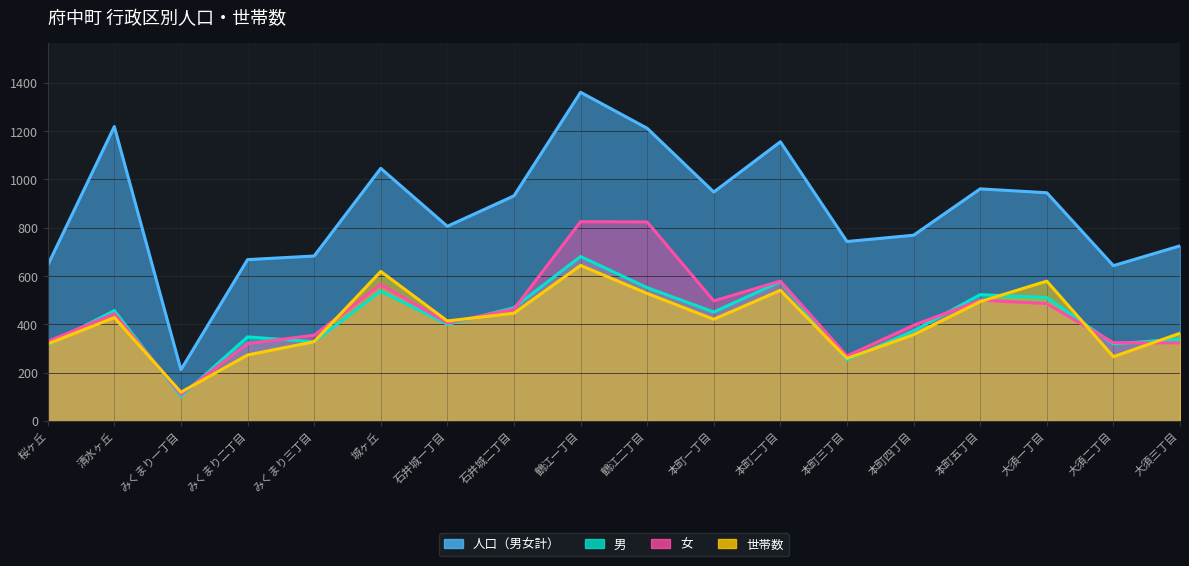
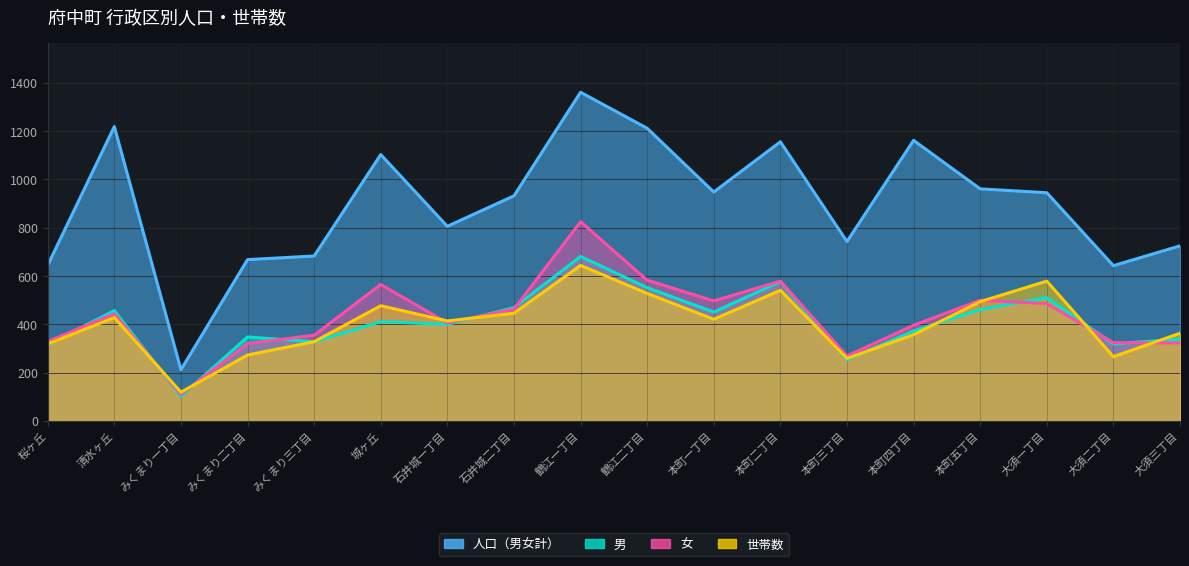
人口（男女計）, 城ヶ丘: 1050 -> 1100
男, 城ヶ丘: 540 -> 410
世帯数, 城ヶ丘: 620 -> 480
女, 鶴江二丁目: 820 -> 580
人口（男女計）, 本町四丁目: 770 -> 1160
男, 本町五丁目: 520 -> 460
